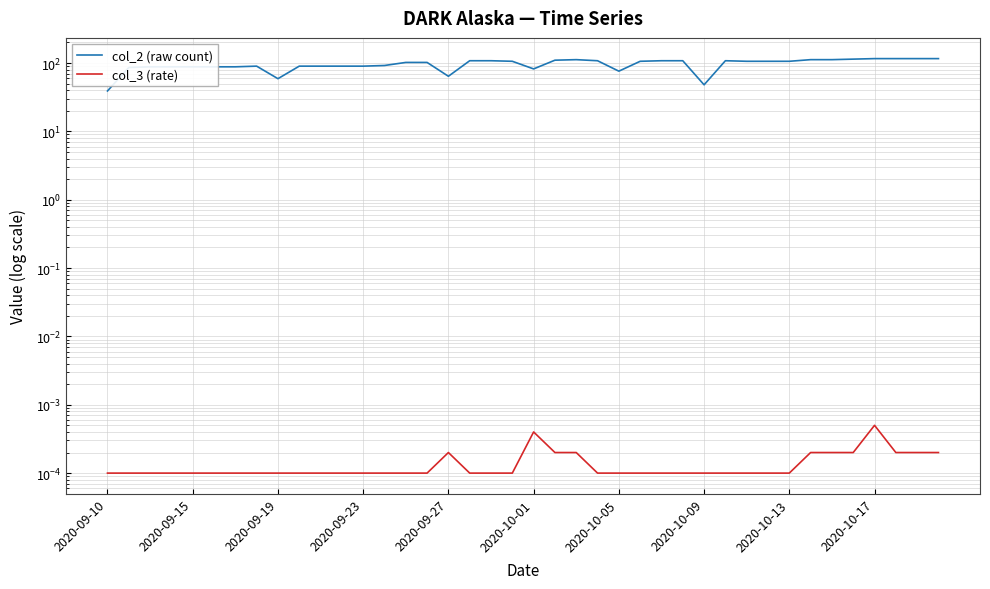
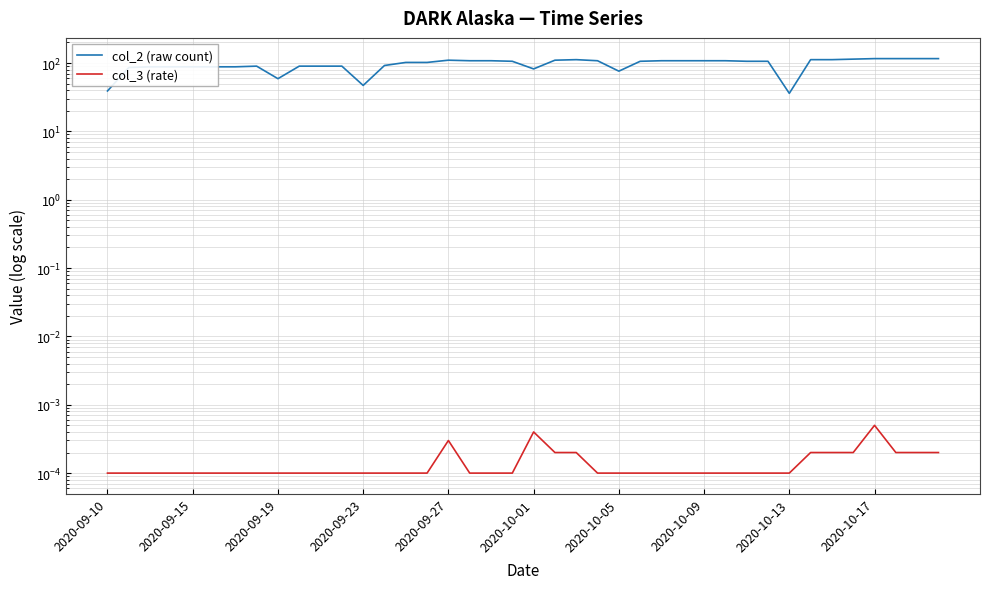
col_2 (raw count), 2020-09-23: 90 -> 50
col_2 (raw count), 2020-09-27: 60 -> 110
col_3 (rate), 2020-09-27: 0.0002 -> 0.0003
col_2 (raw count), 2020-10-09: 50 -> 110
col_2 (raw count), 2020-10-13: 110 -> 40
